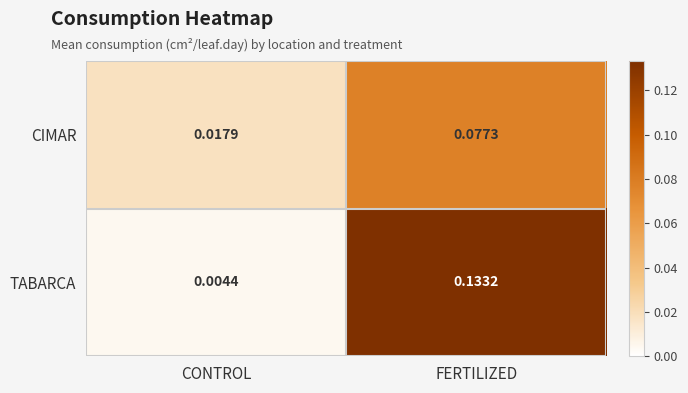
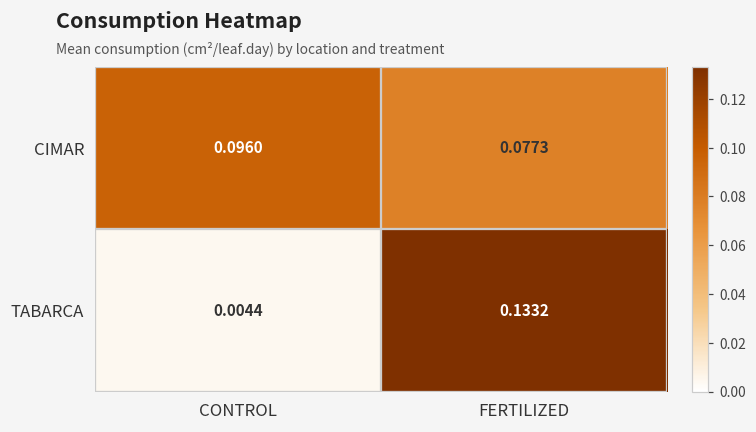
CIMAR, CONTROL: 0.0179 -> 0.0960
